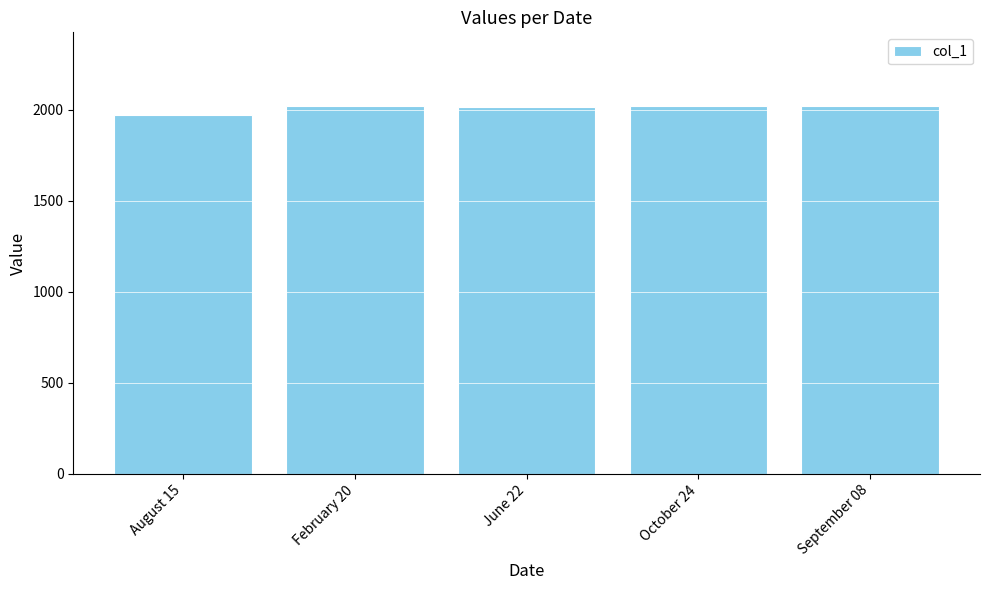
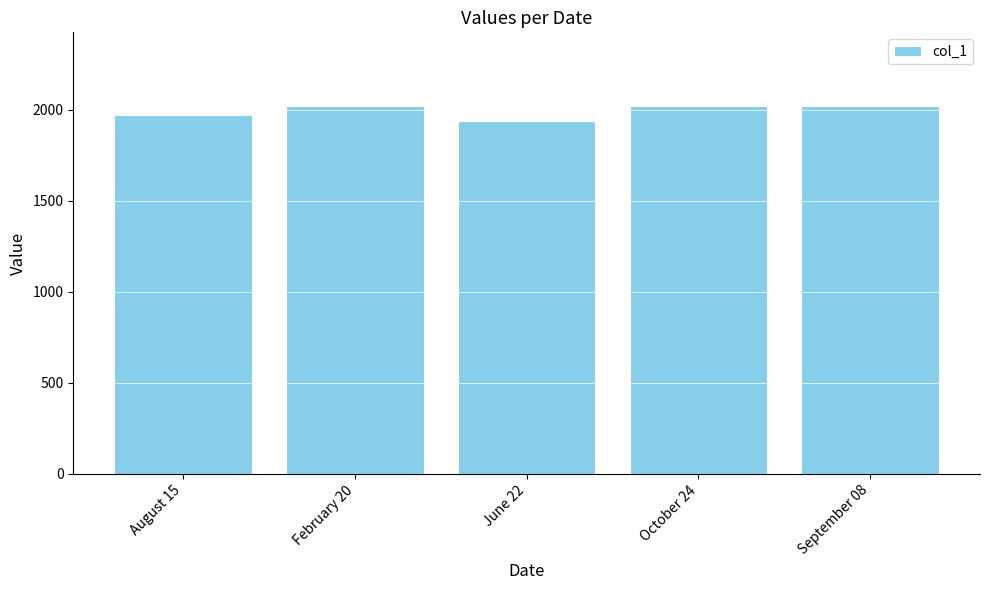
June 22: 2020 -> 1940
